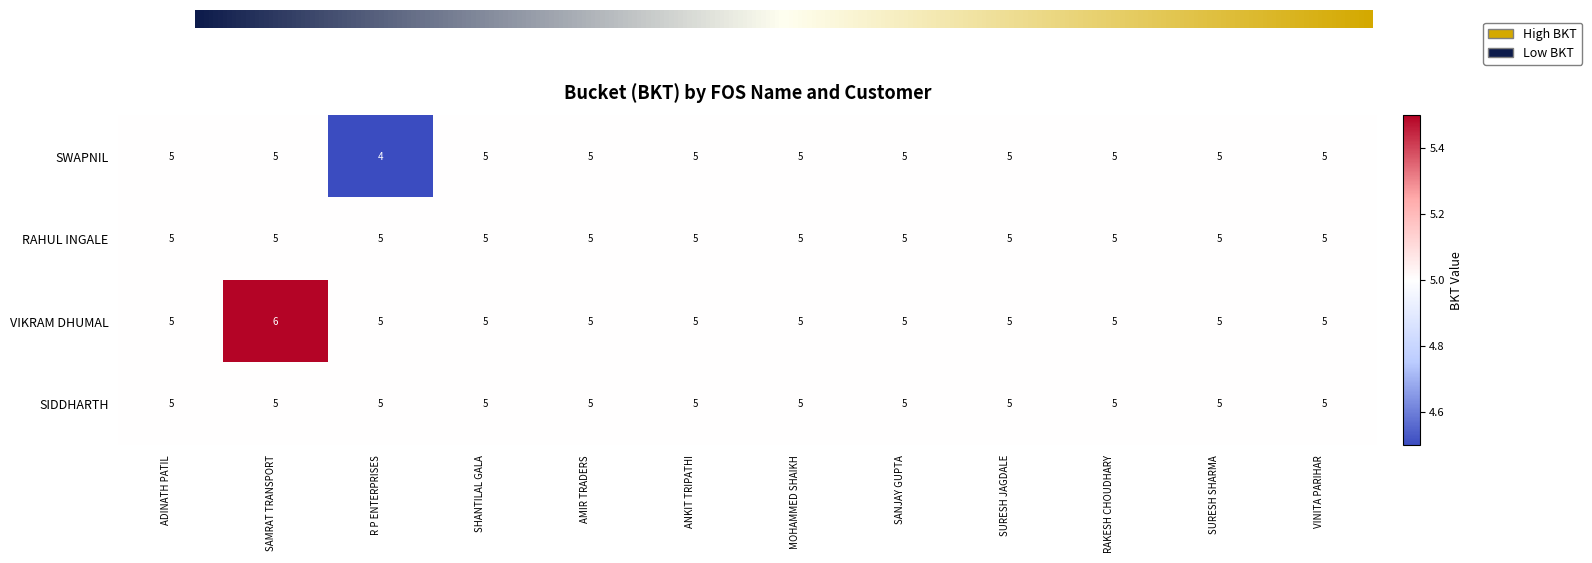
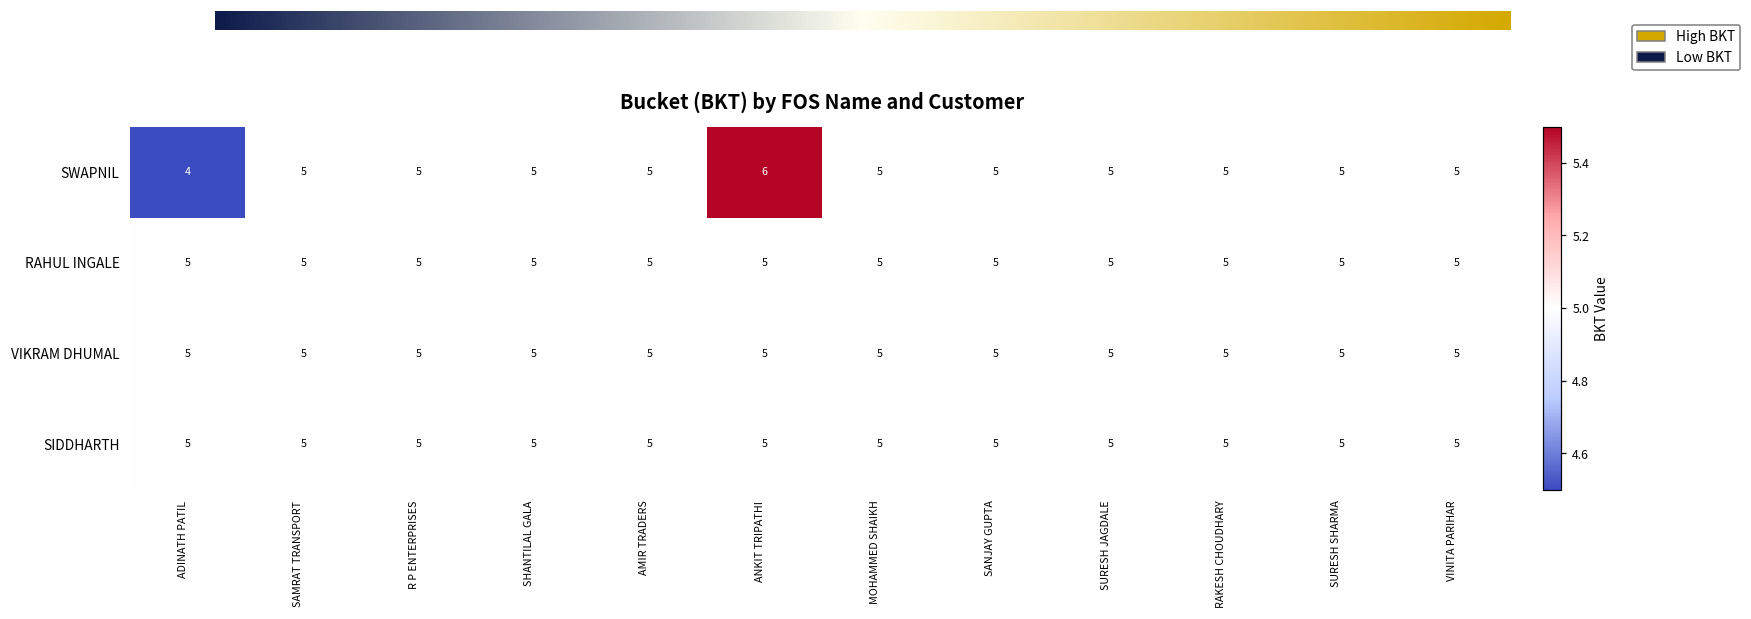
SWAPNIL, ADINATH PATIL: 5 -> 4
SWAPNIL, R P ENTERPRISES: 4 -> 5
SWAPNIL, ANKIT TRIPATHI: 5 -> 6
VIKRAM DHUMAL, SAMRAT TRANSPORT: 6 -> 5
